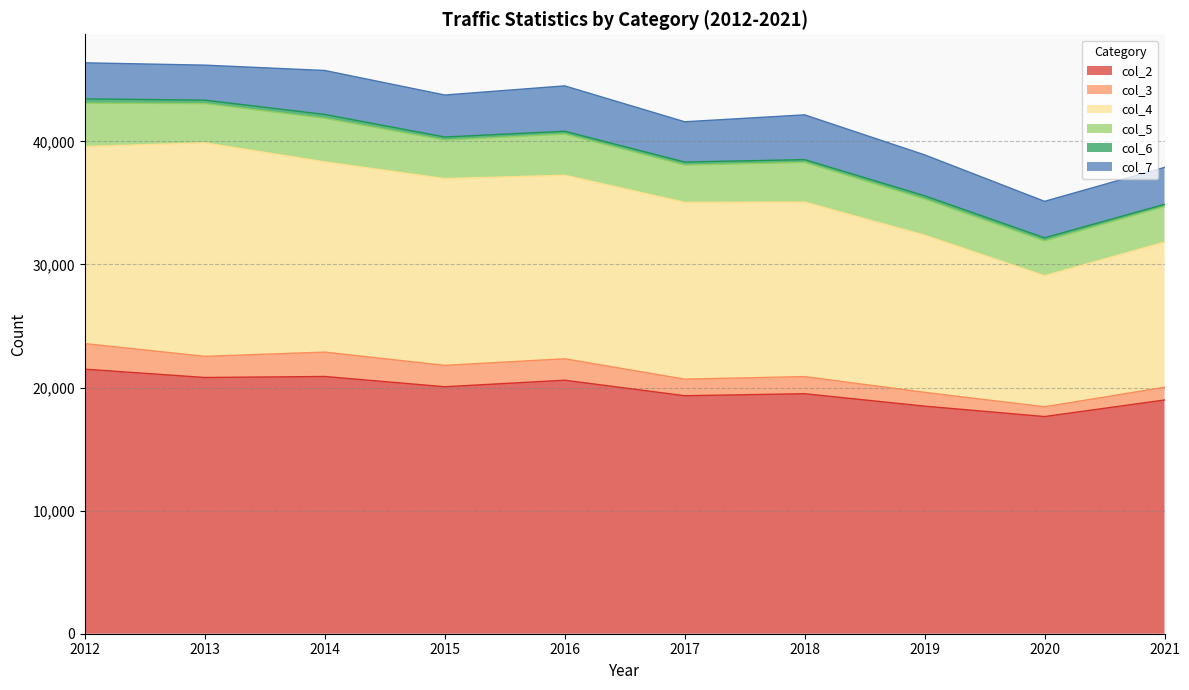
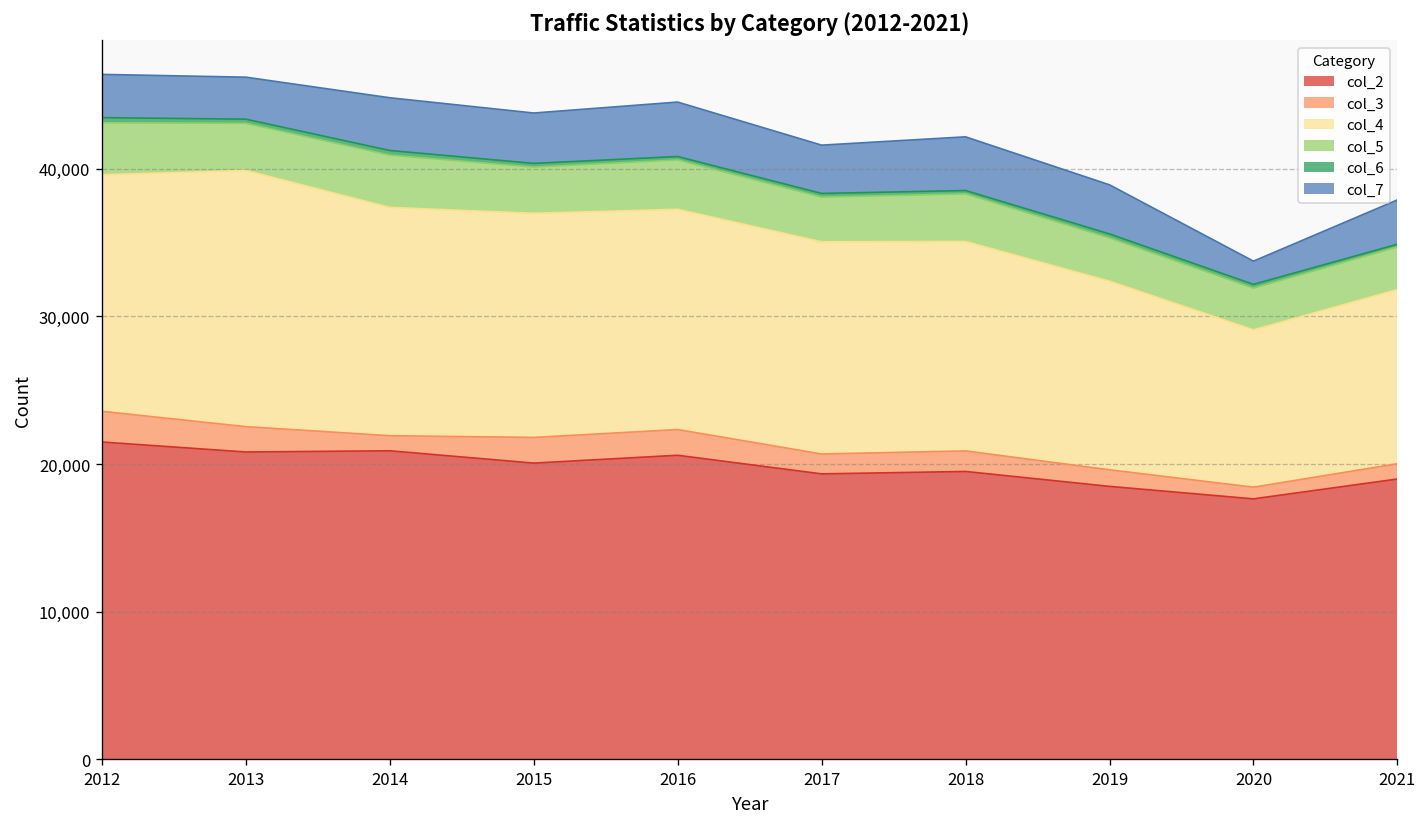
col_3, 2014: 2,000 -> 1,000
col_7, 2020: 3,000 -> 1,600
